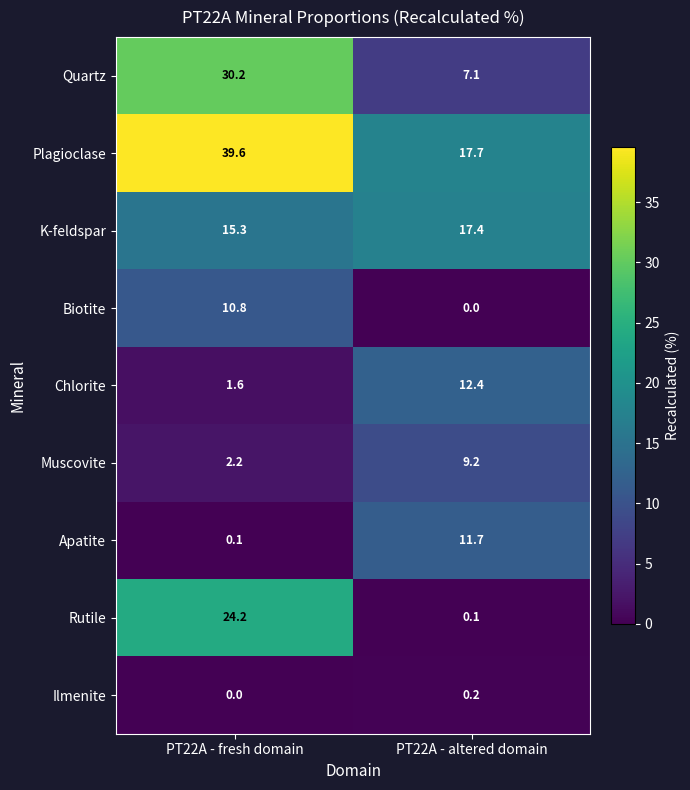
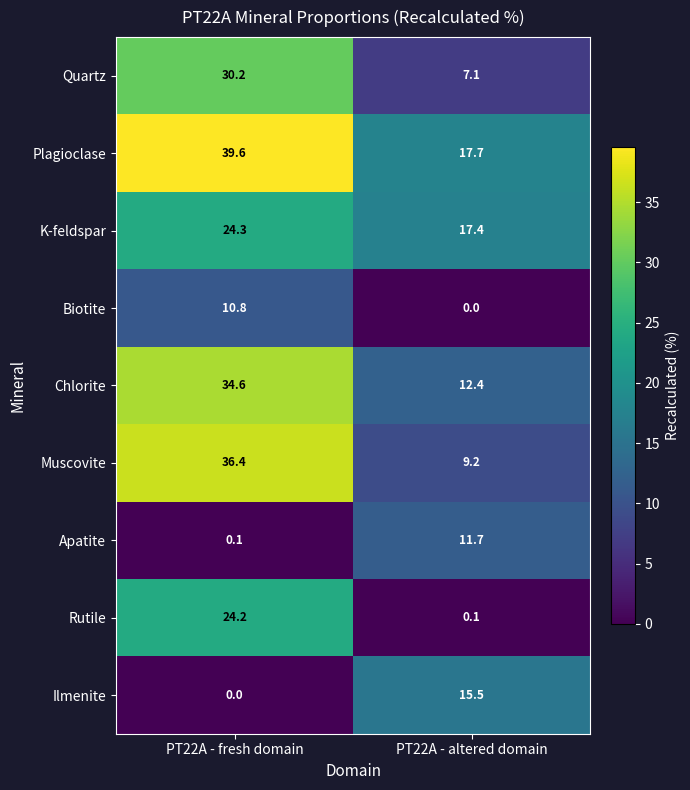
K-feldspar, PT22A - fresh domain: 15.3 -> 24.3
Chlorite, PT22A - fresh domain: 1.6 -> 34.6
Muscovite, PT22A - fresh domain: 2.2 -> 36.4
Ilmenite, PT22A - altered domain: 0.2 -> 15.5
